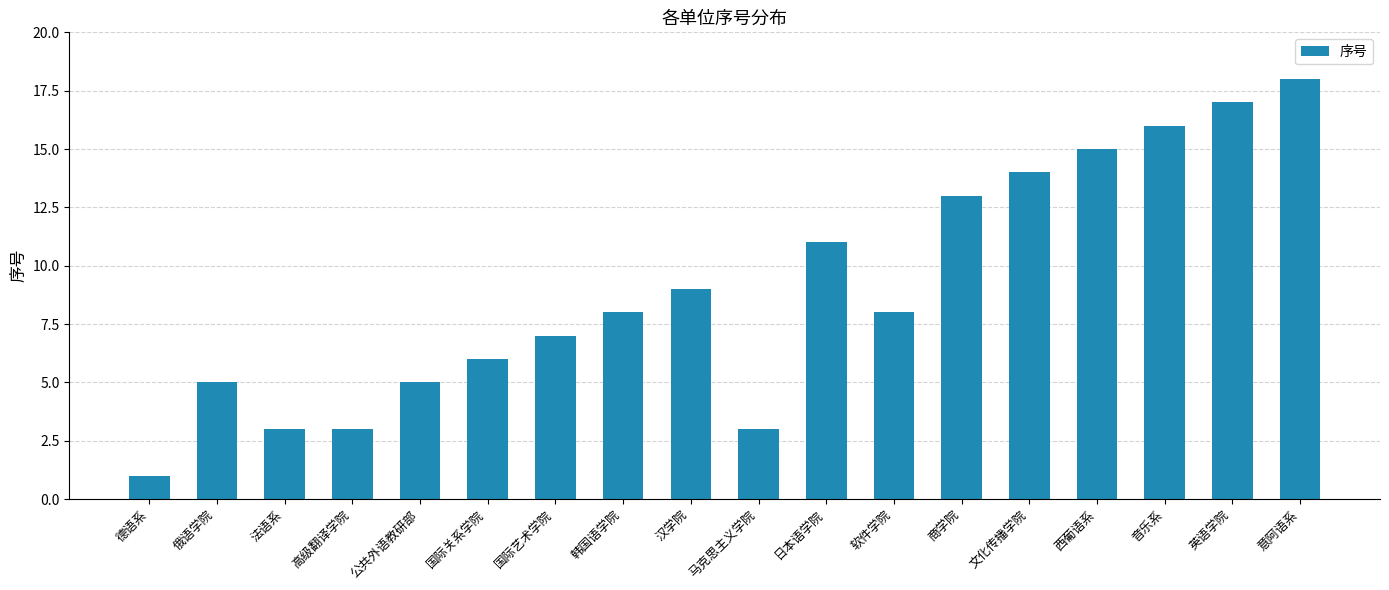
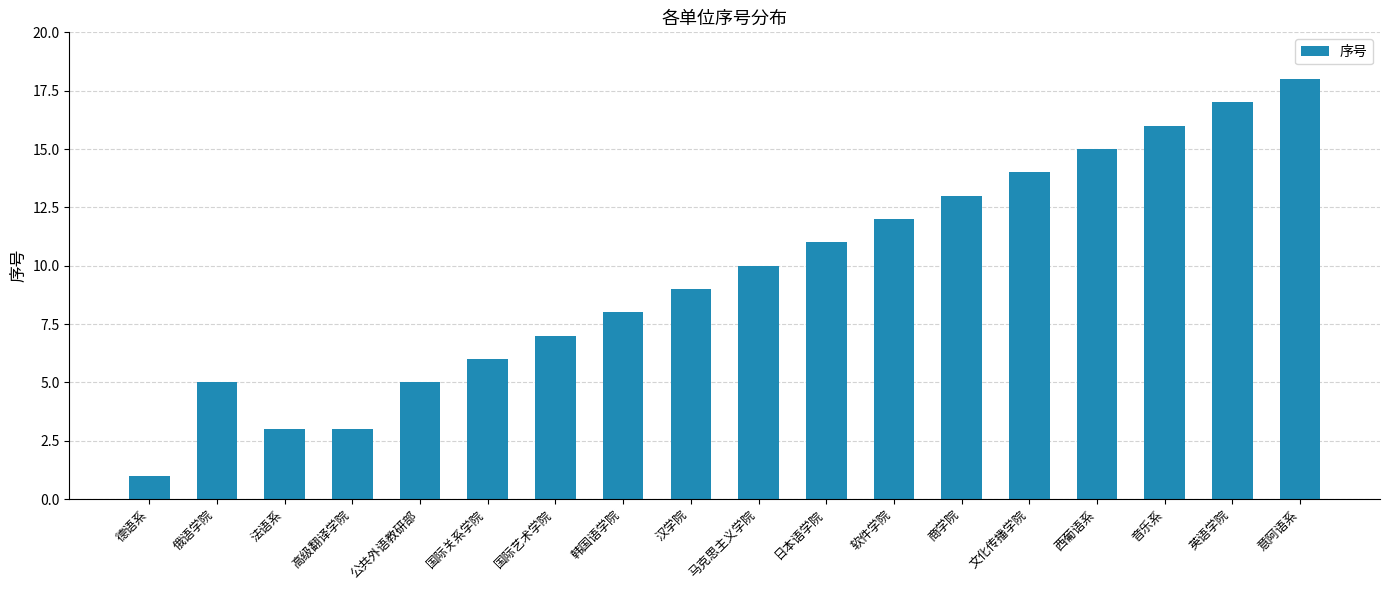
马克思主义学院: 3 -> 10
软件学院: 8 -> 12
